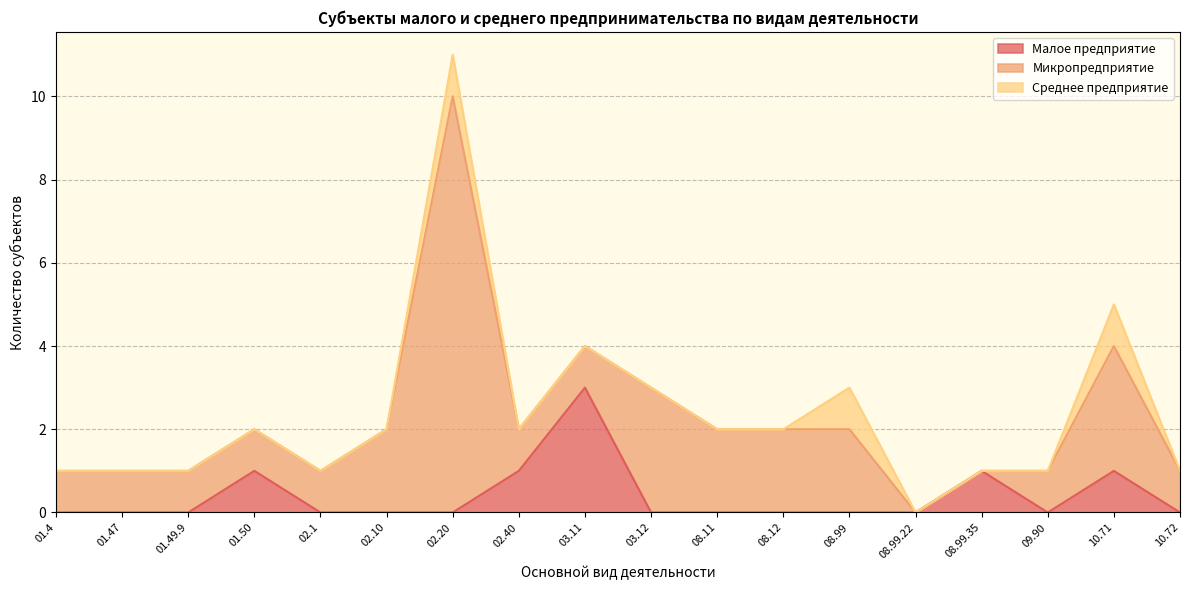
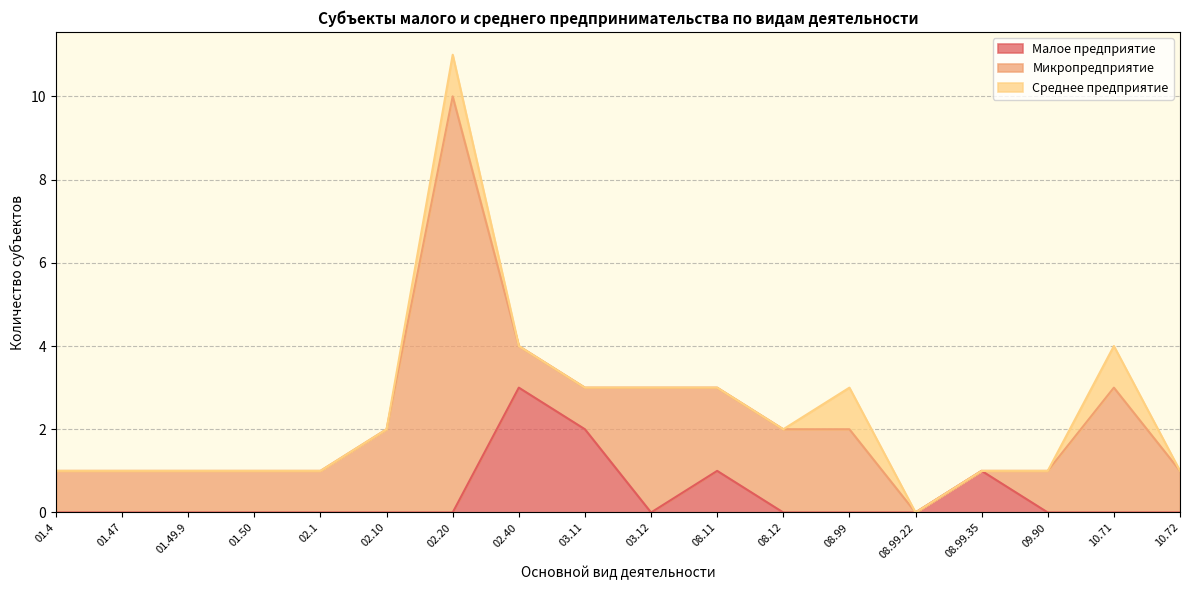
Малое предприятие, 01.50: 1 -> 0
Малое предприятие, 02.40: 1 -> 3
Малое предприятие, 03.11: 3 -> 2
Малое предприятие, 08.11: 0 -> 1
Малое предприятие, 10.71: 1 -> 0
